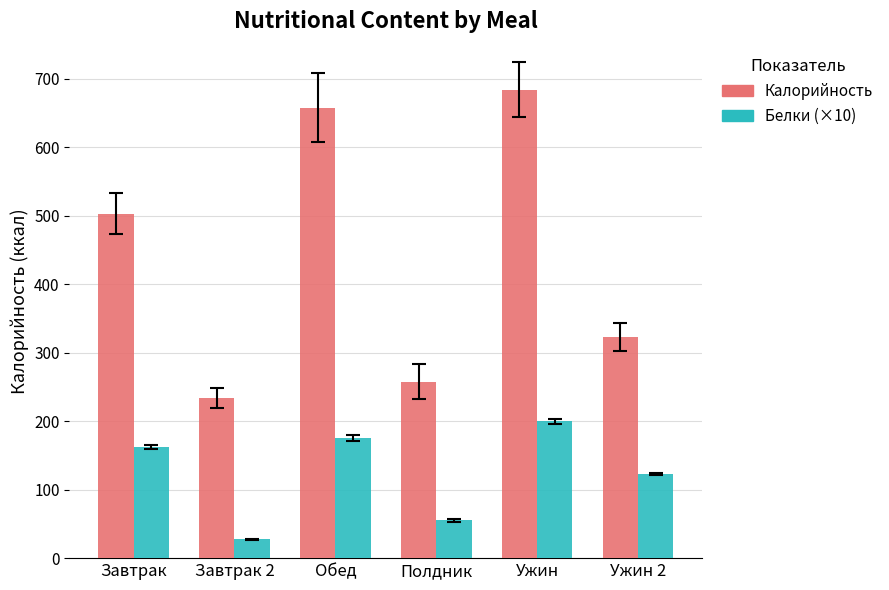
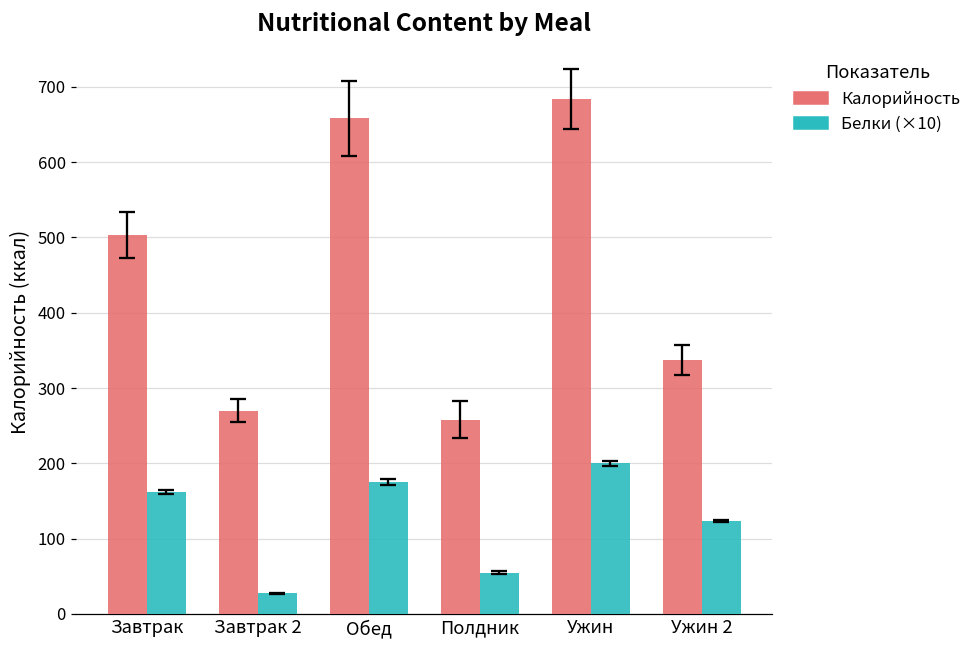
Калорийность, Завтрак 2: 230 -> 270
Калорийность, Ужин 2: 320 -> 340
